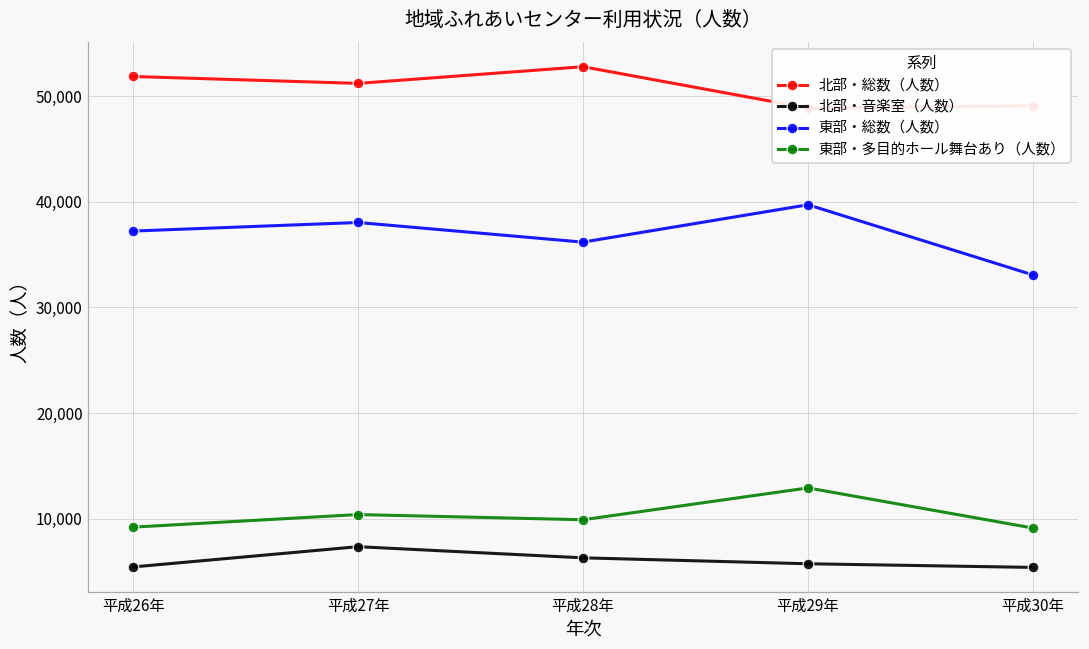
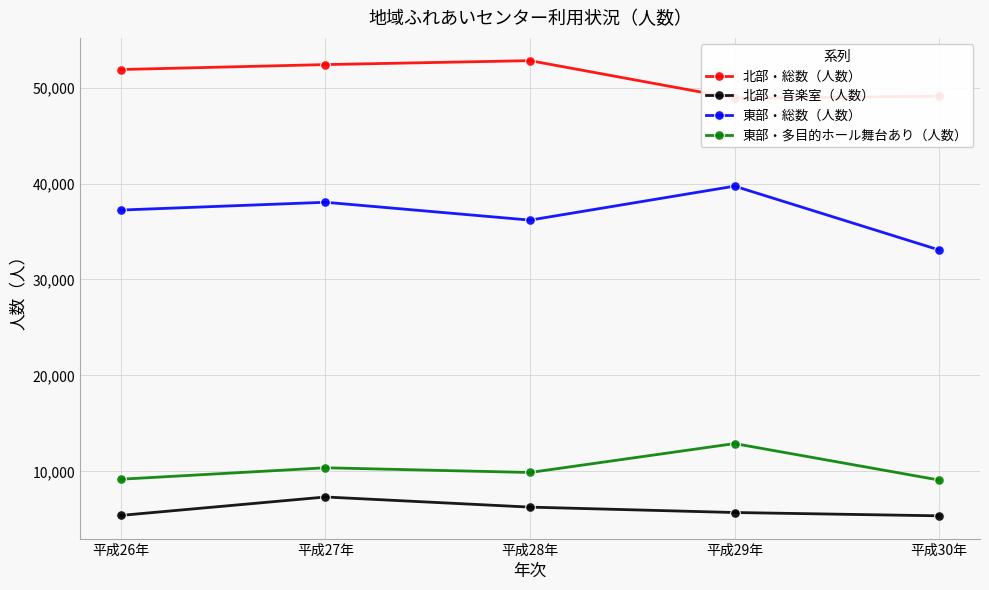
北部・総数（人数）, 平成27年: 51,000 -> 52,000
